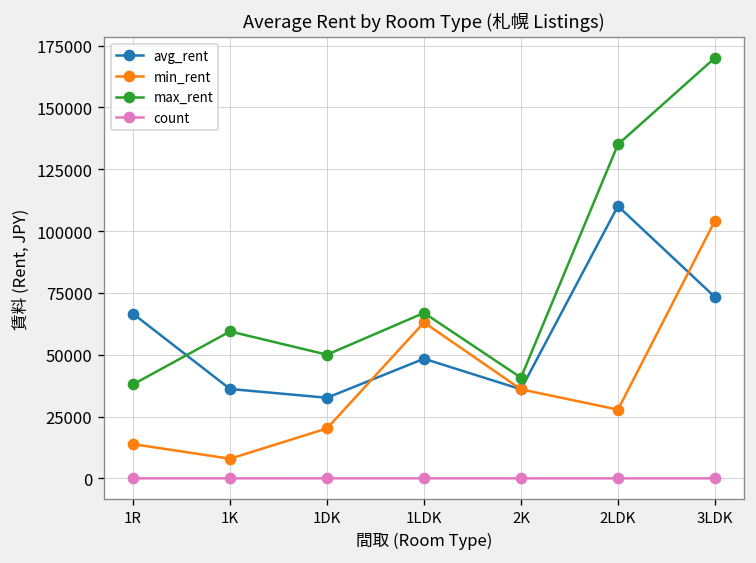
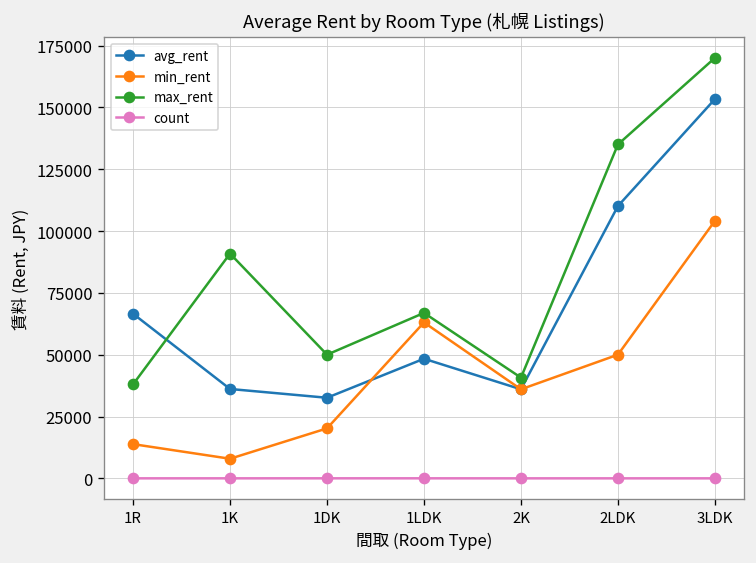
max_rent, 1K: 59000 -> 91000
min_rent, 2LDK: 28000 -> 50000
avg_rent, 3LDK: 73000 -> 153000
